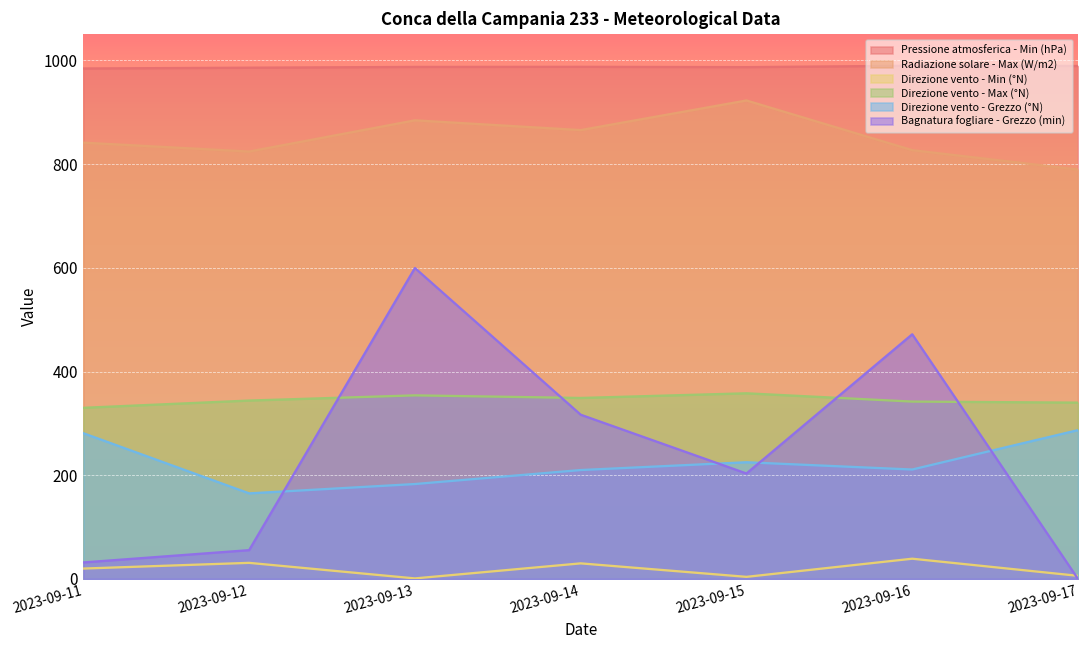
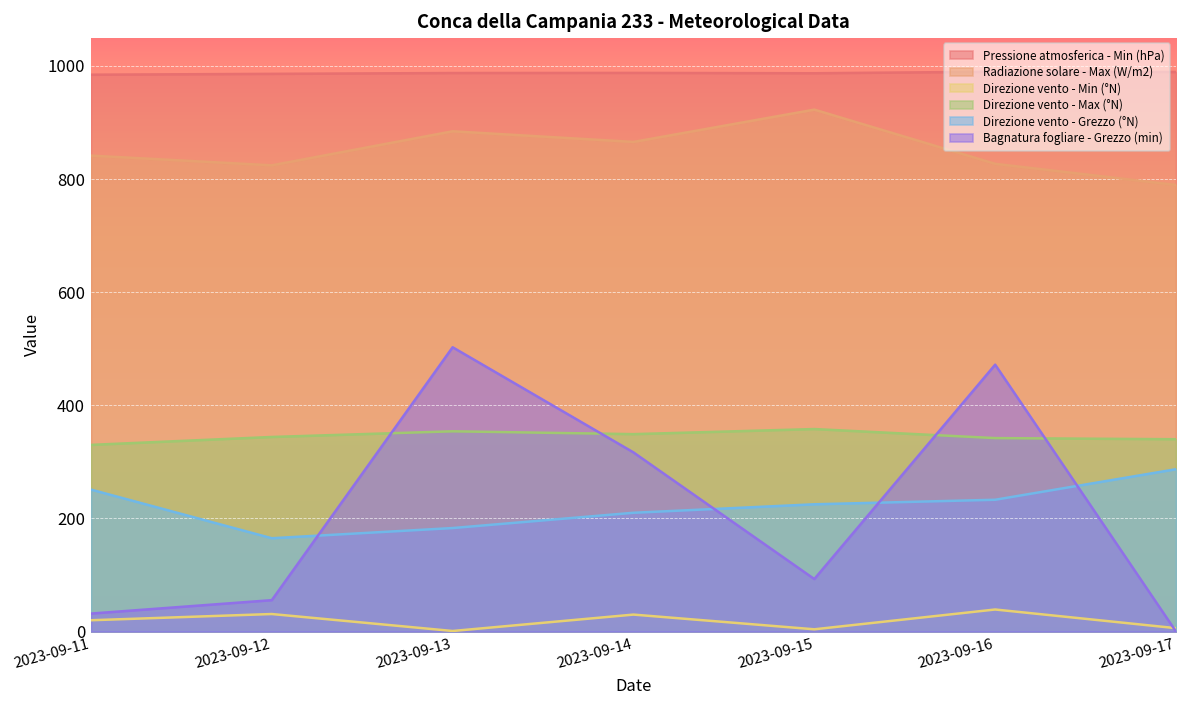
Direzione vento - Grezzo (°N), 2023-09-11: 280 -> 250
Bagnatura fogliare - Grezzo (min), 2023-09-13: 600 -> 500
Bagnatura fogliare - Grezzo (min), 2023-09-15: 200 -> 90
Direzione vento - Grezzo (°N), 2023-09-16: 210 -> 230
